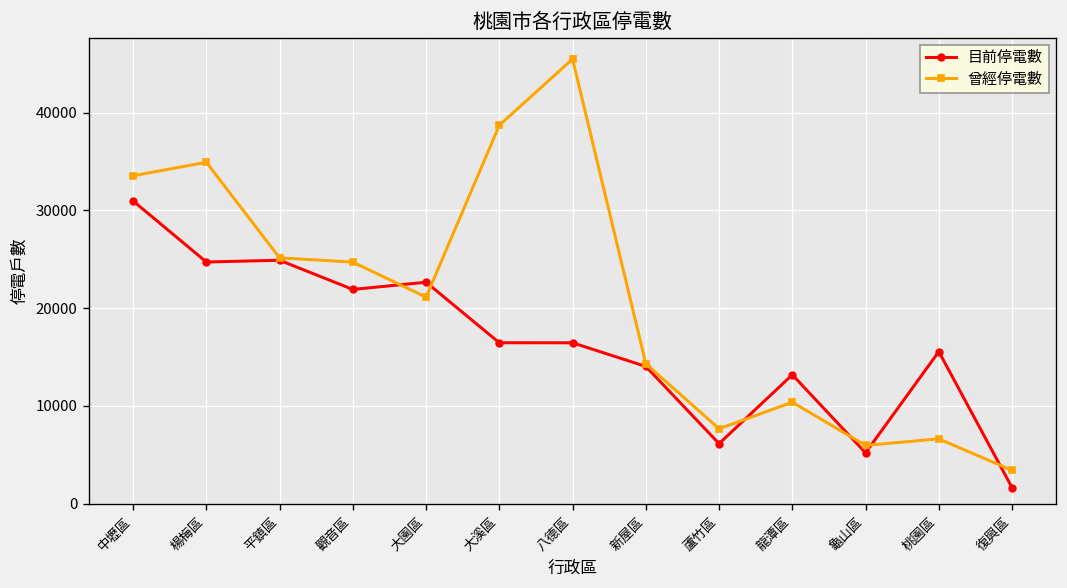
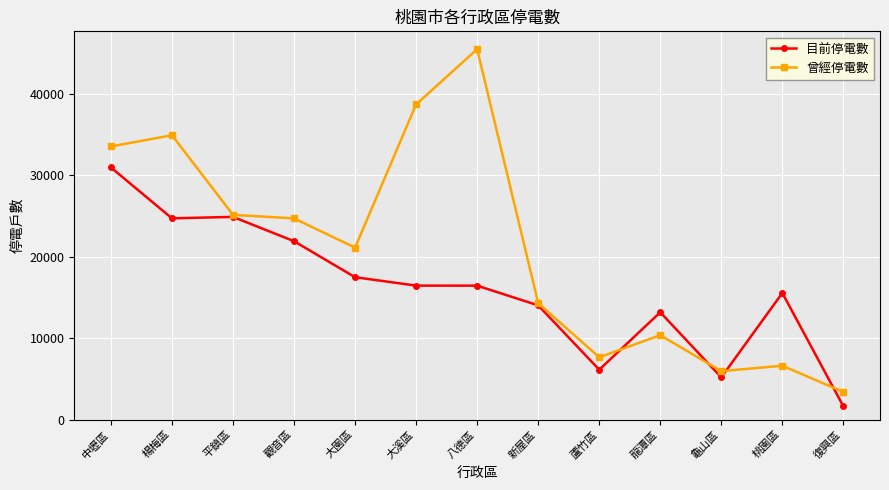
目前停電數, 大園區: 23000 -> 17000
